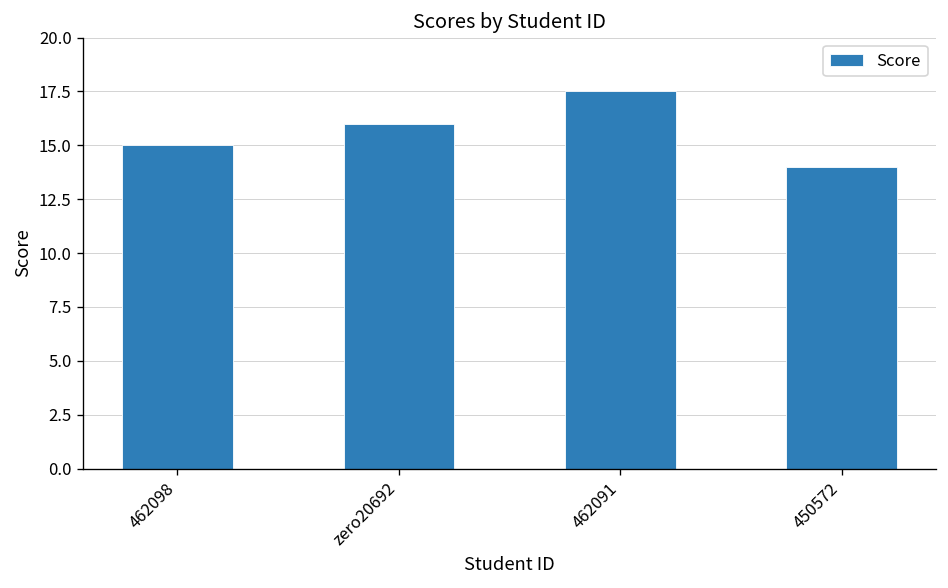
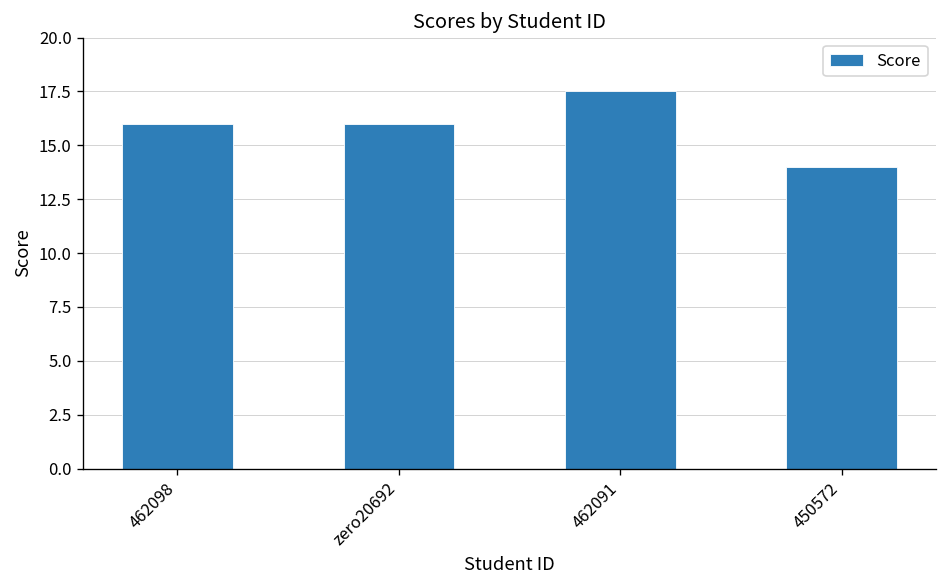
462098: 15 -> 16
